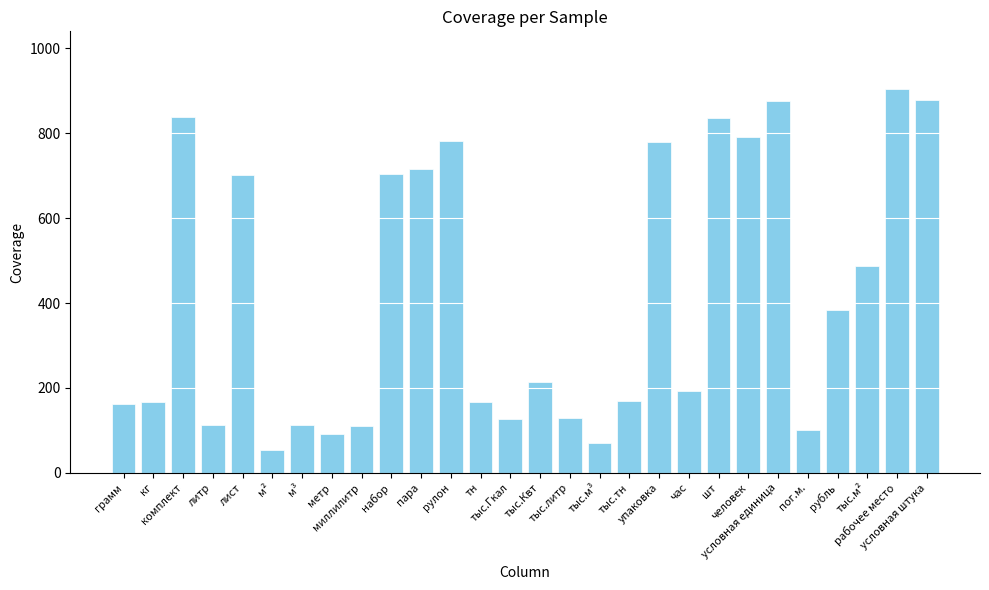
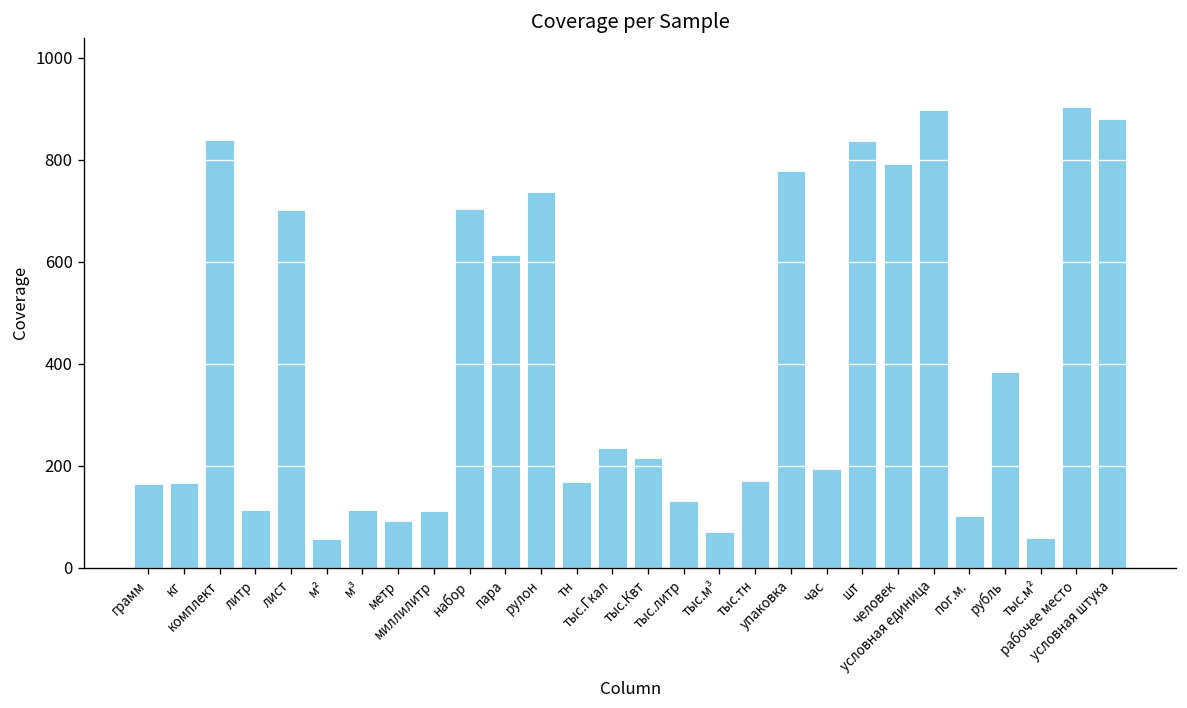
пара: 720 -> 610
рулон: 780 -> 740
тыс.Гкал: 130 -> 230
условная единица: 880 -> 900
тыс.м²: 490 -> 60
